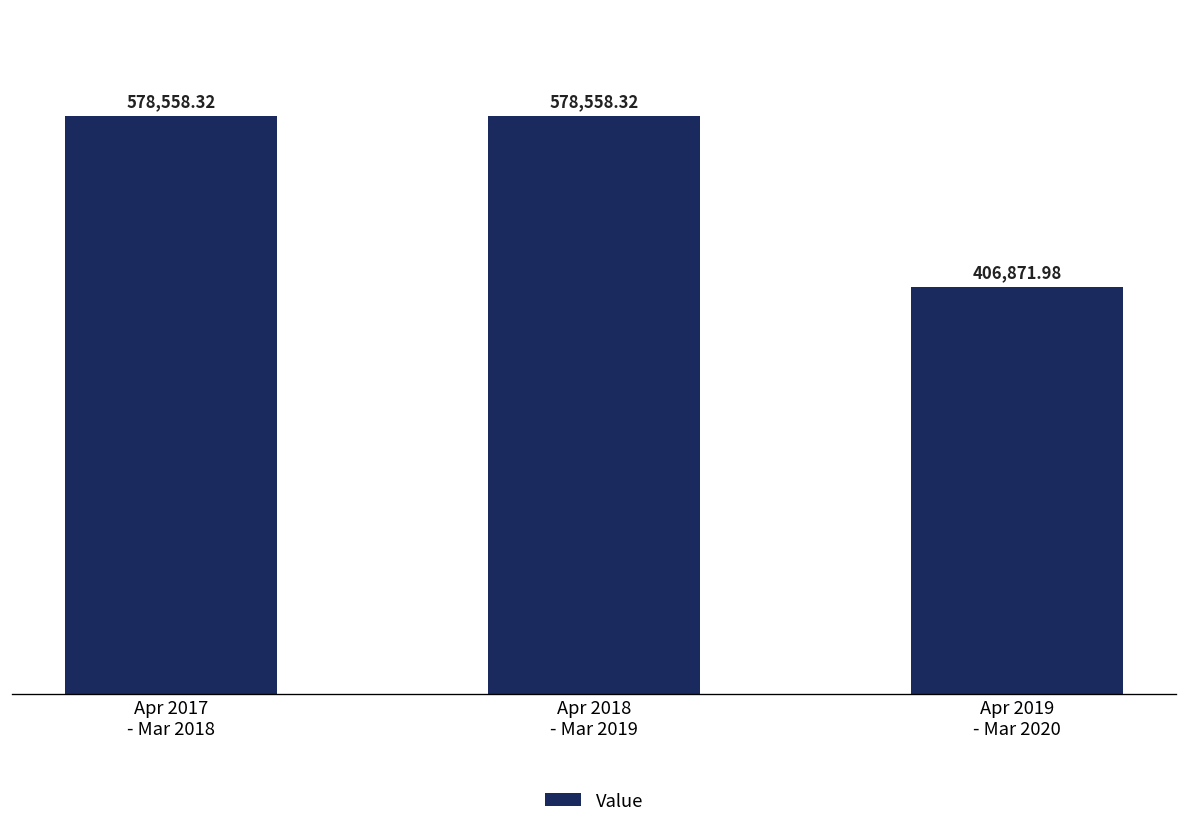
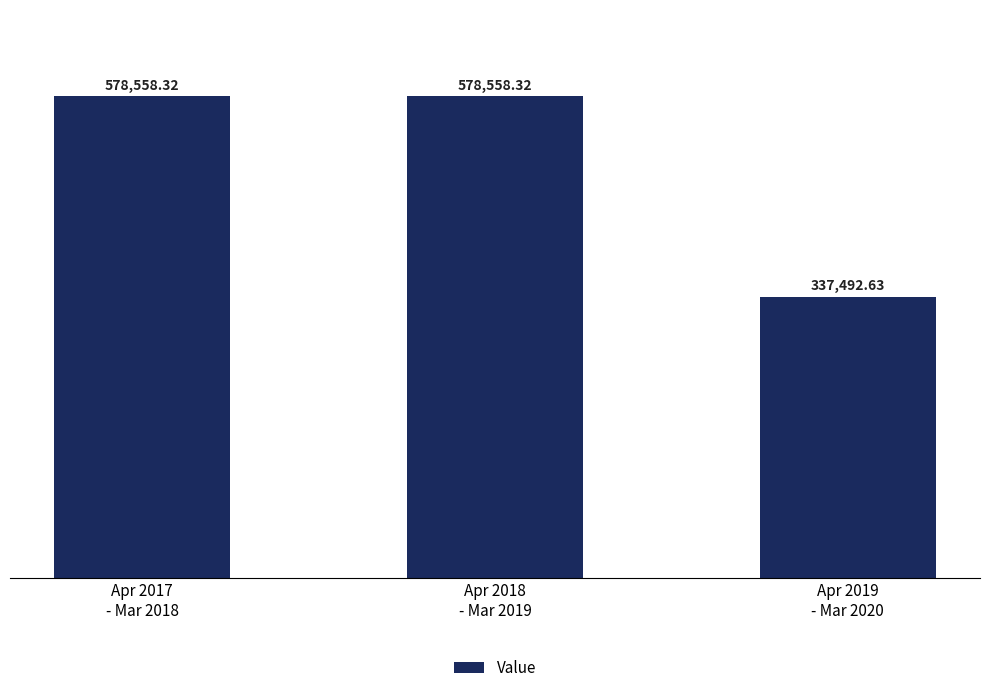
Apr 2019 - Mar 2020: 406,871.98 -> 337,492.63
